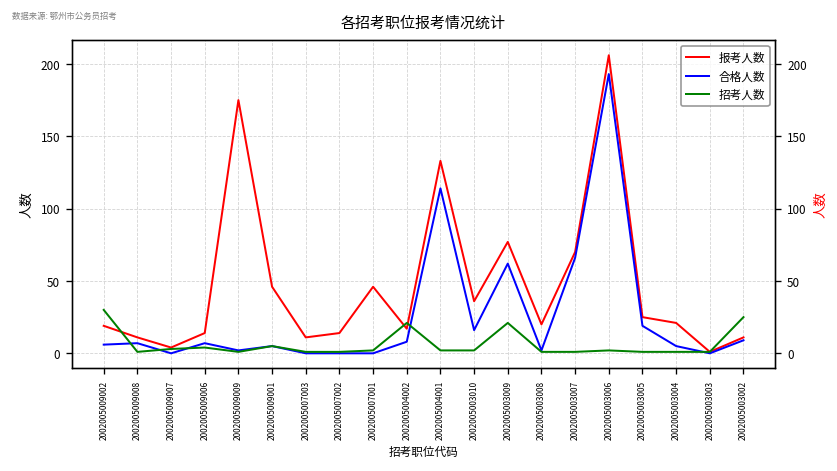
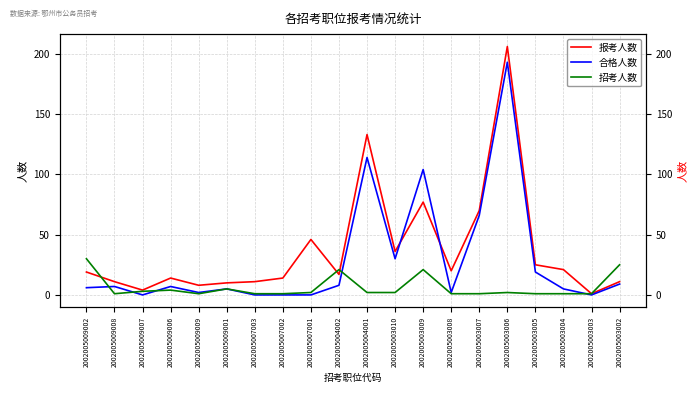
报考人数, 2002005009009: 175 -> 8
报考人数, 2002005009001: 46 -> 10
合格人数, 2002005003010: 16 -> 30
合格人数, 2002005003009: 62 -> 104
